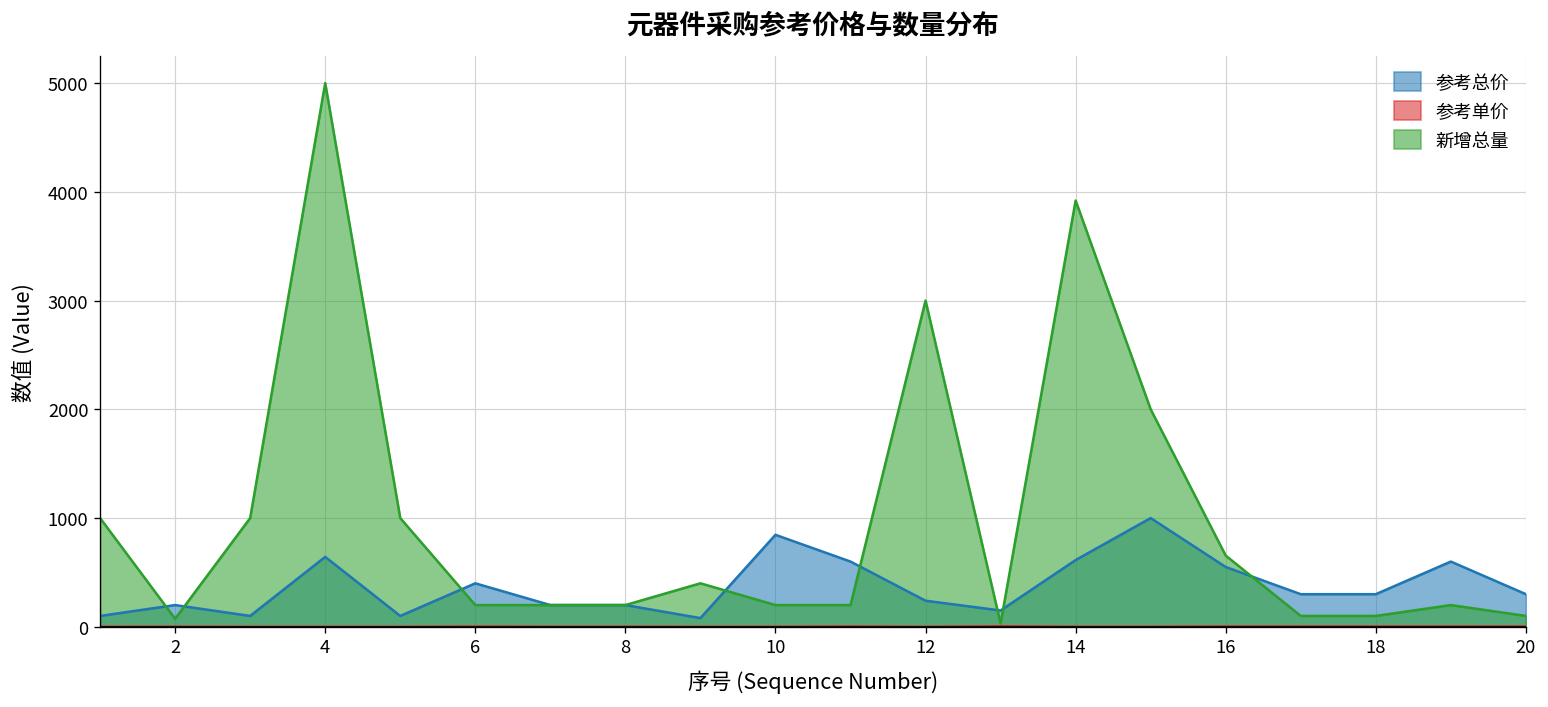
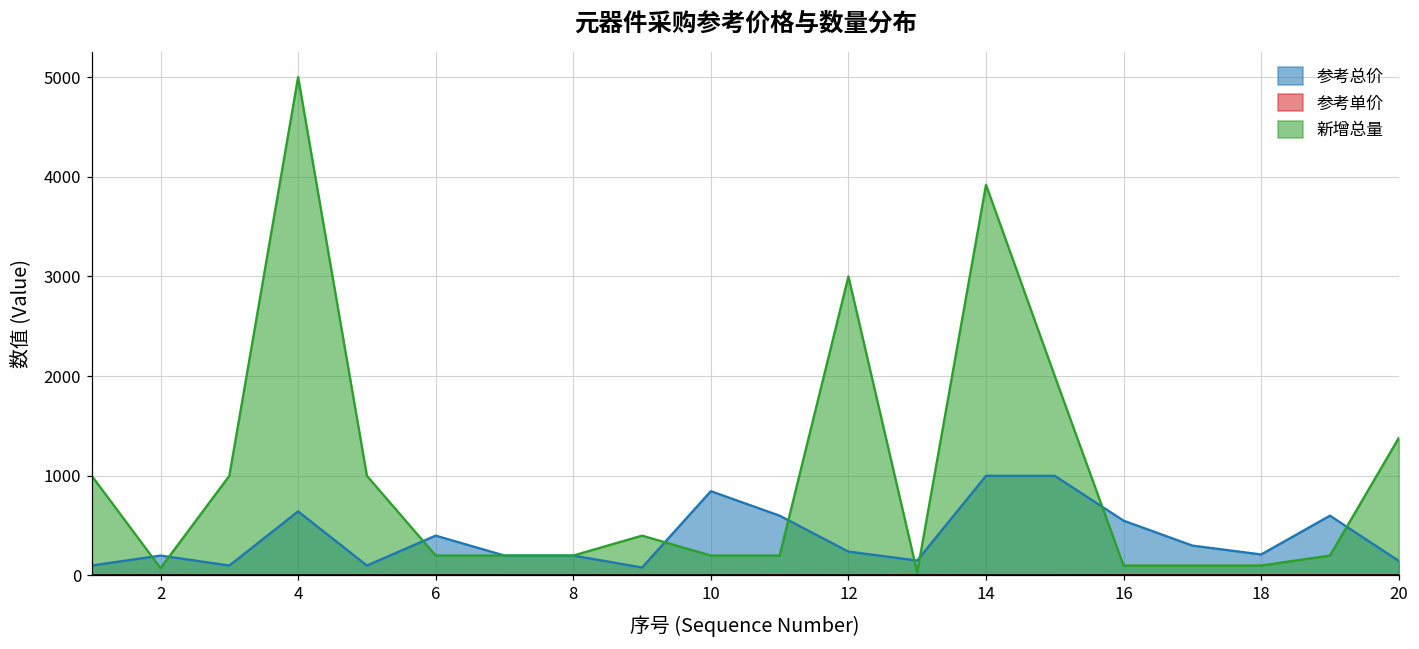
参考总价, 14: 600 -> 1000
新增总量, 16: 700 -> 100
参考总价, 18: 300 -> 200
参考总价, 20: 300 -> 100
新增总量, 20: 100 -> 1400
